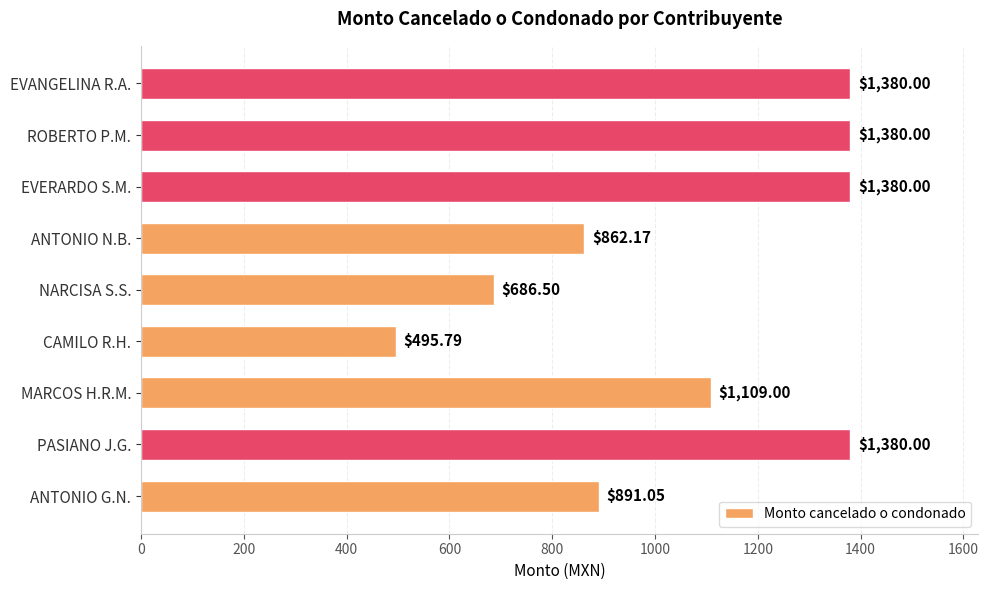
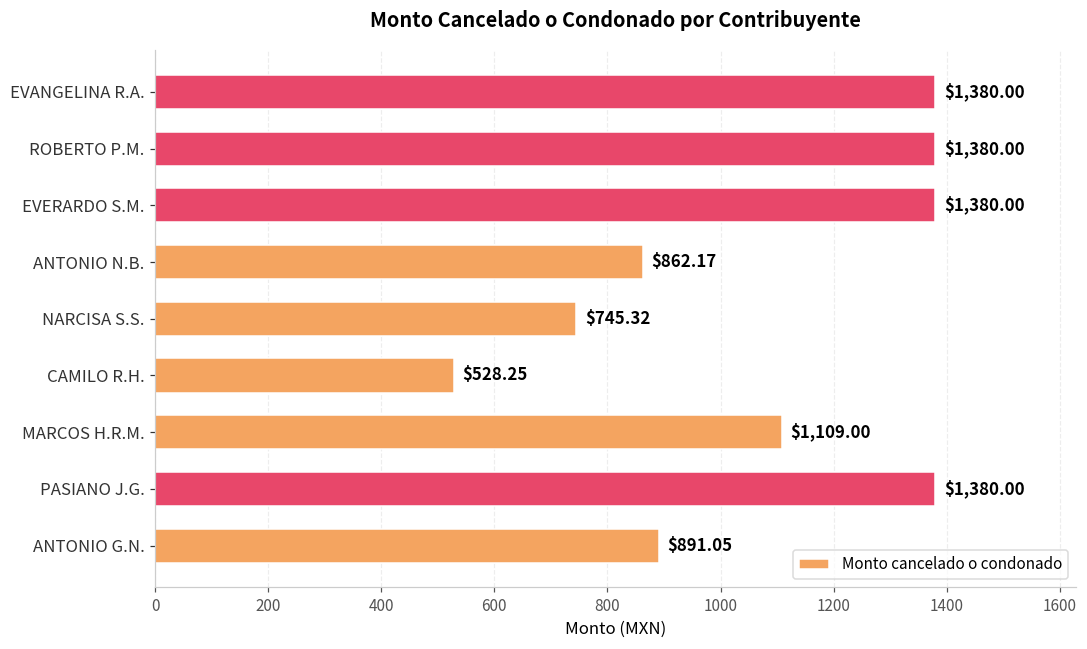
NARCISA S.S.: $686.50 -> $745.32
CAMILO R.H.: $495.79 -> $528.25
